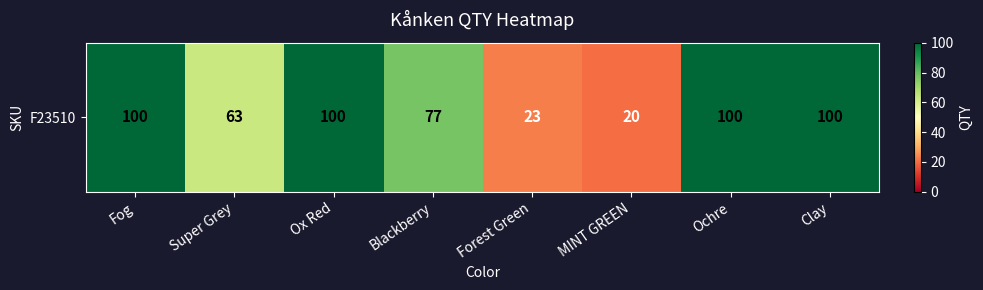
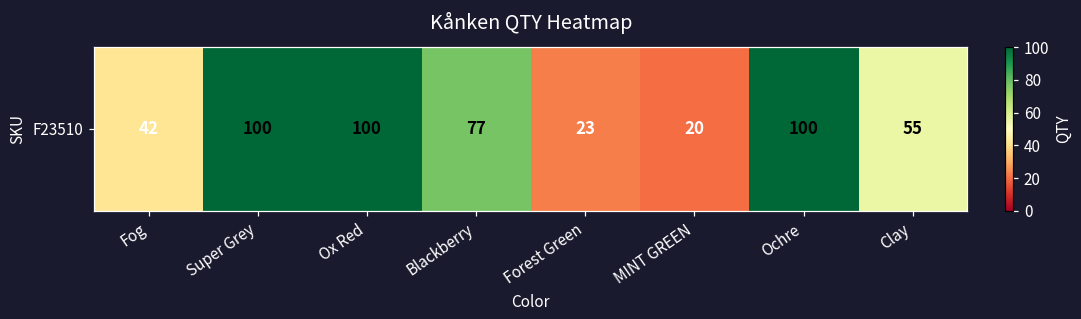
F23510, Fog: 100 -> 42
F23510, Super Grey: 63 -> 100
F23510, Clay: 100 -> 55
